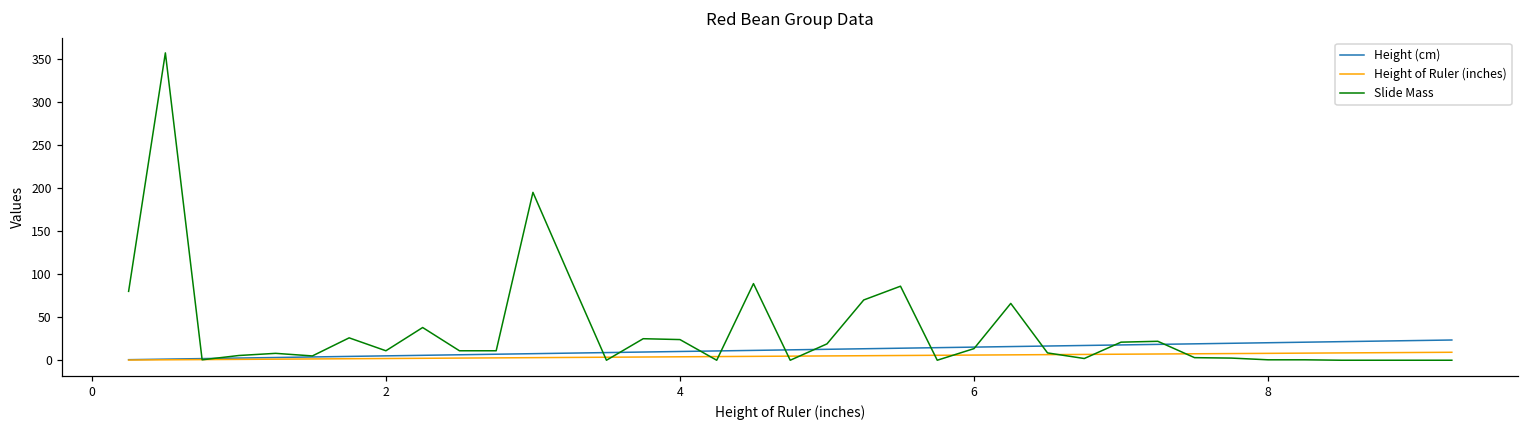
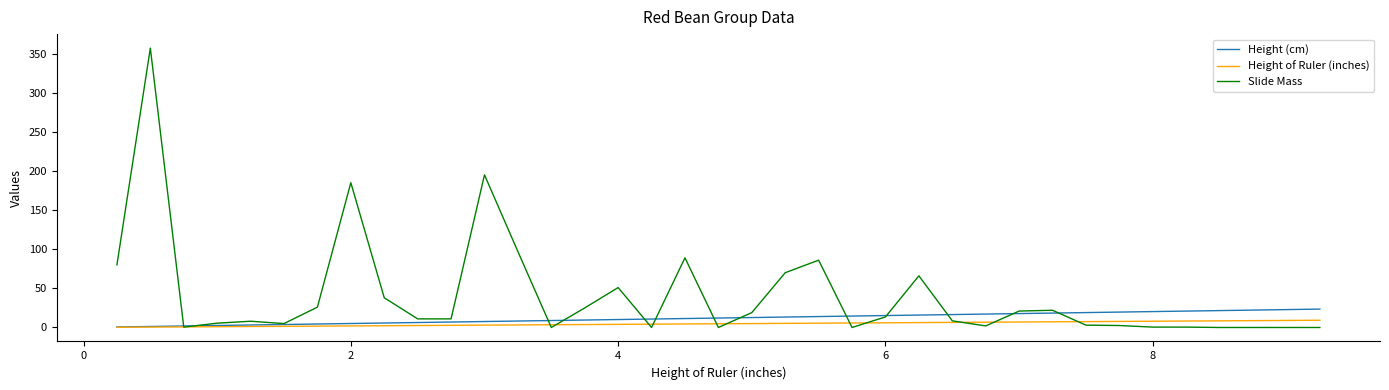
Slide Mass, 2: 10 -> 190
Slide Mass, 4: 20 -> 50
